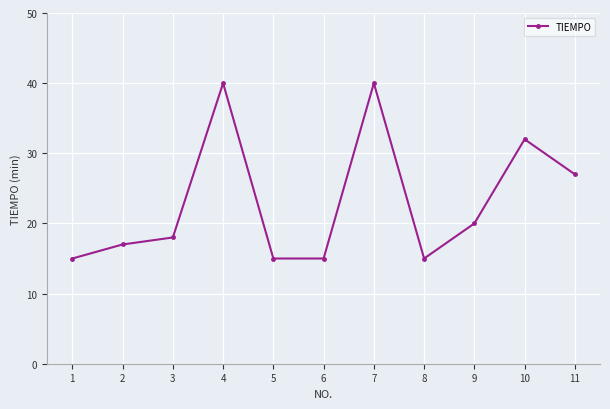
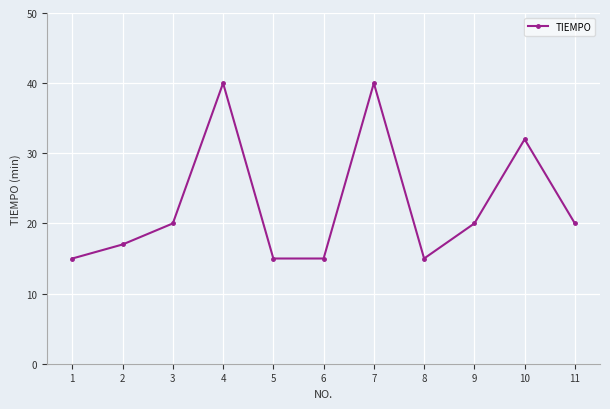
3: 18 -> 20
11: 27 -> 20
